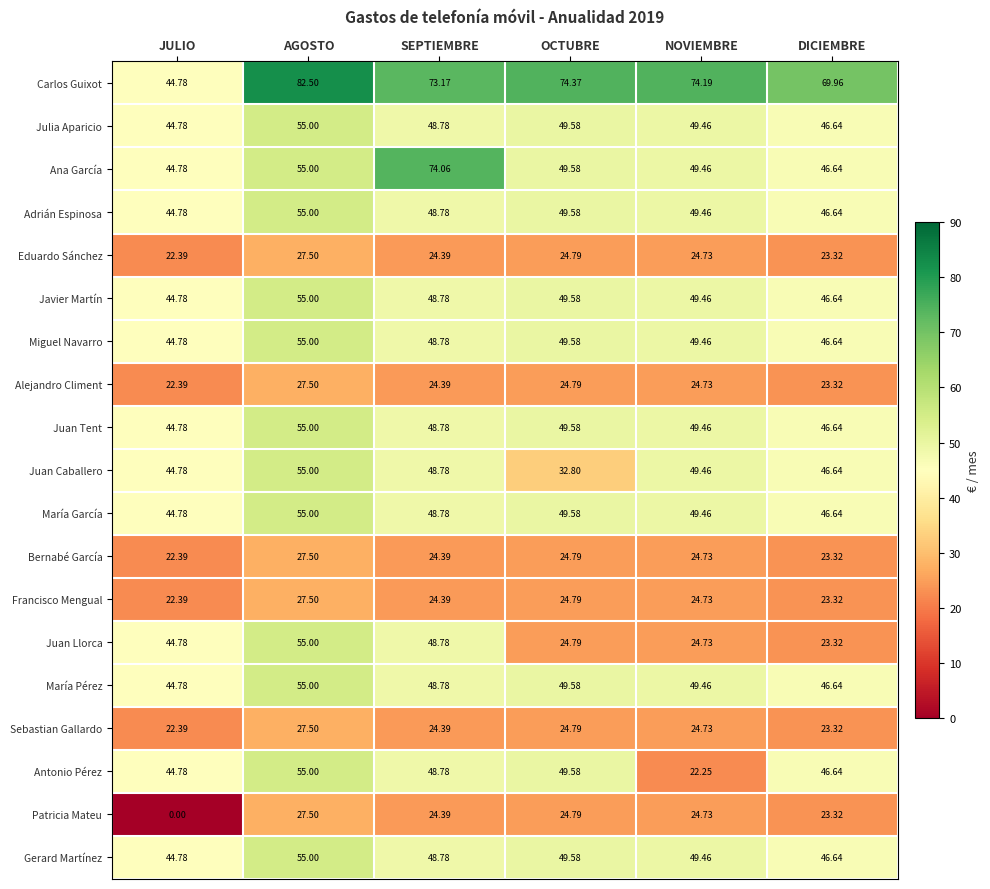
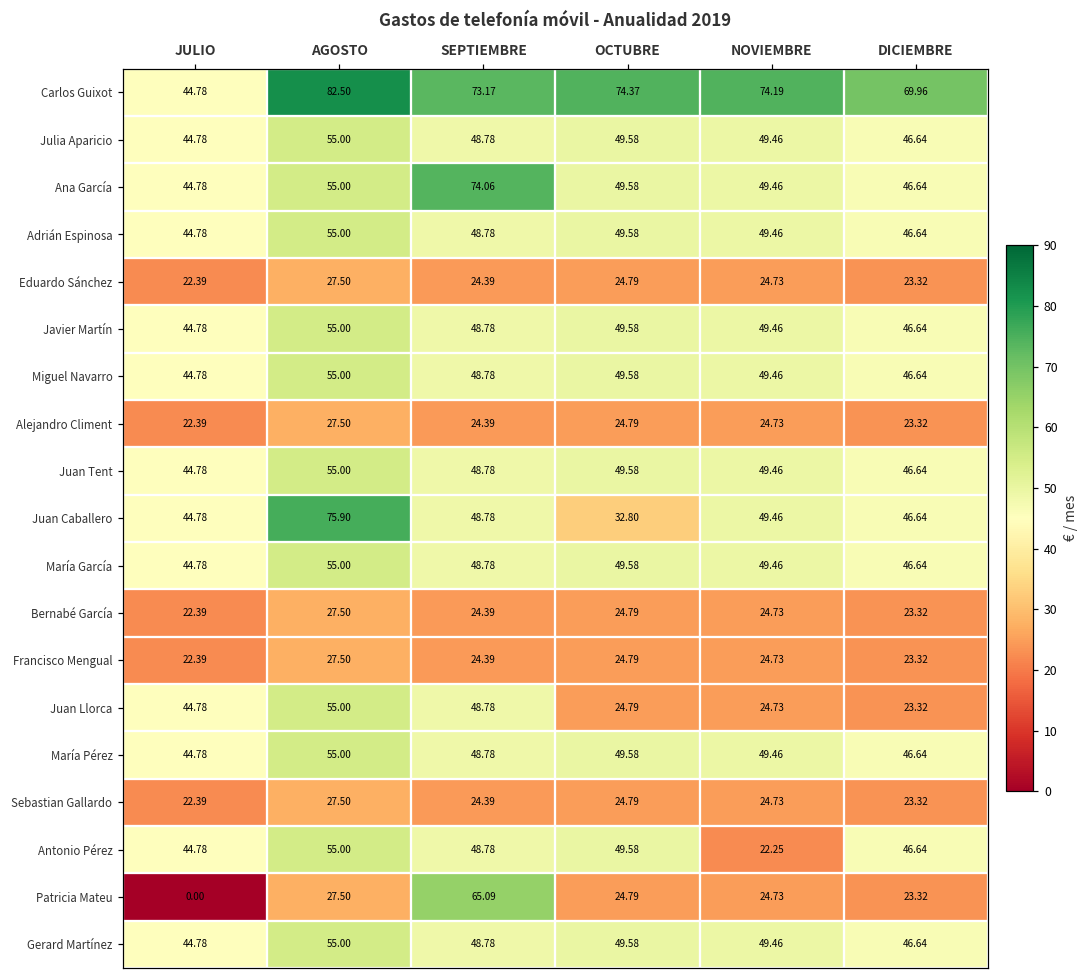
Juan Caballero, AGOSTO: 55.00 -> 75.90
Patricia Mateu, SEPTIEMBRE: 24.39 -> 65.09
